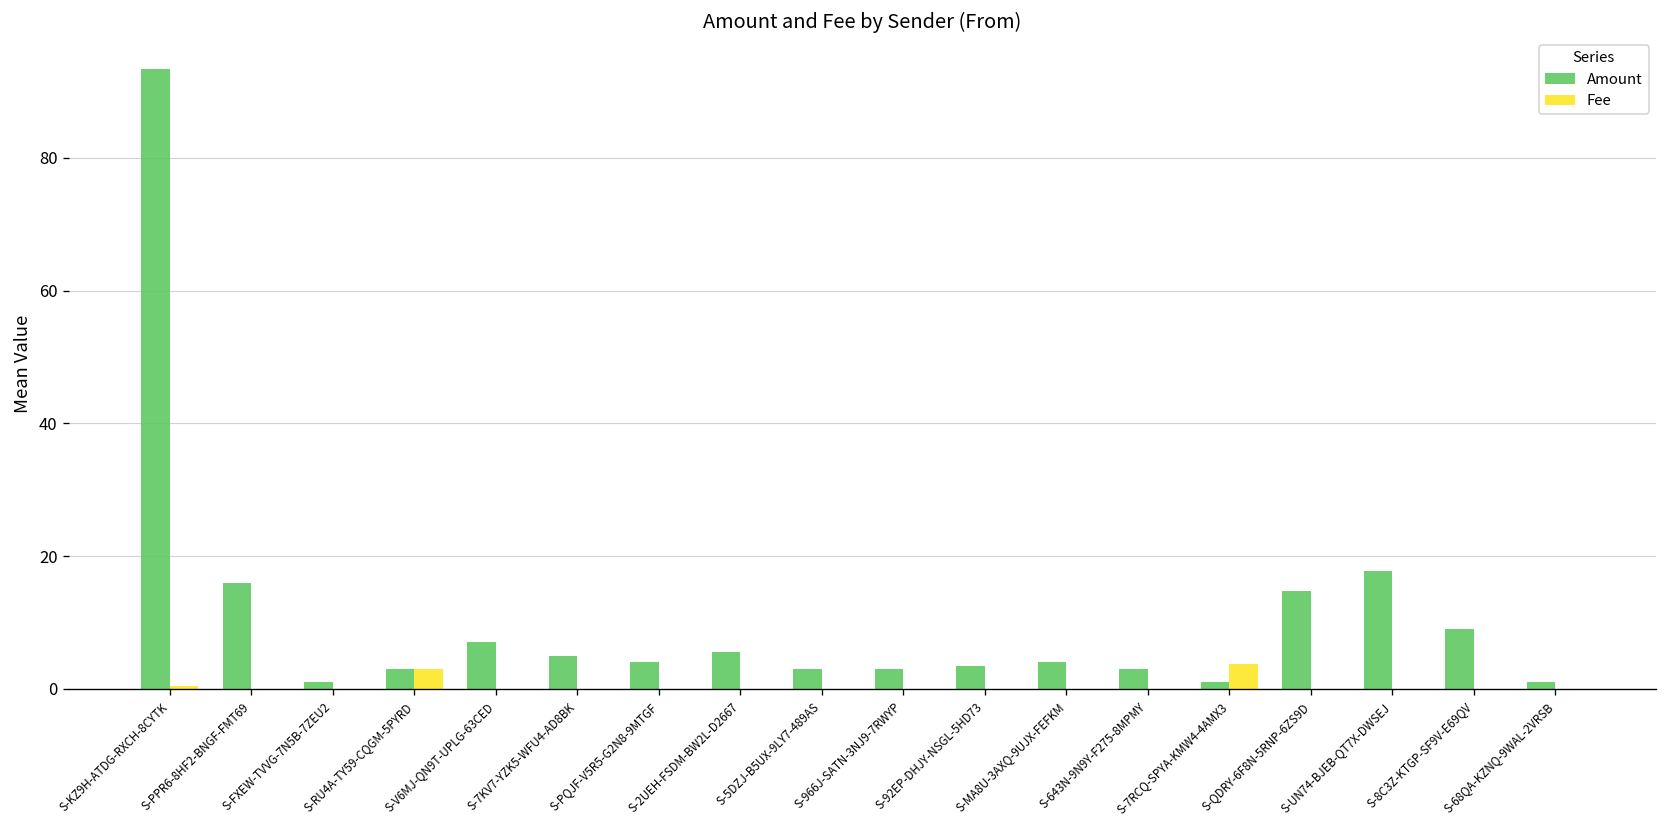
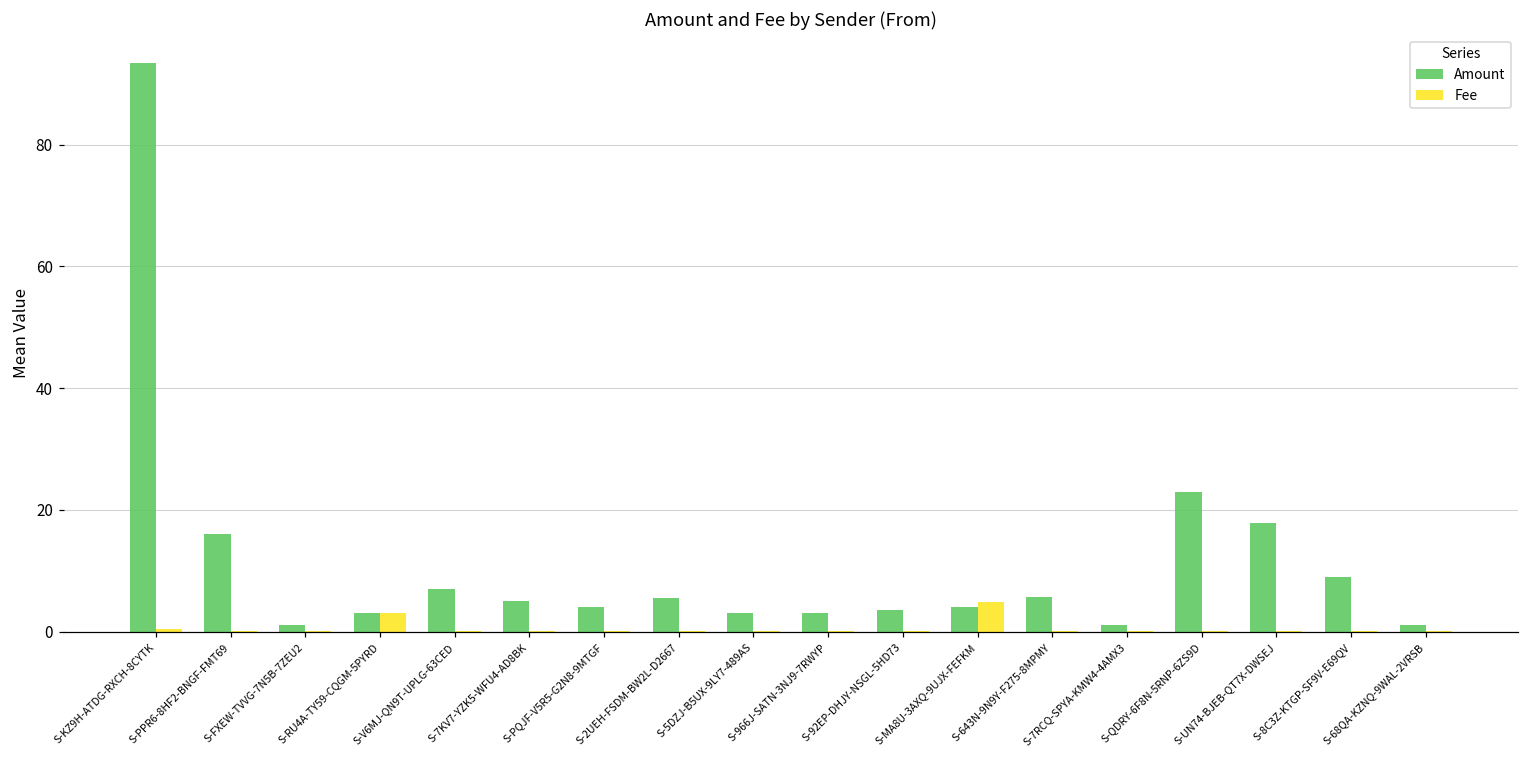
Fee, S-MA8U-3AXQ-9UJX-FEFKM: 0 -> 5
Amount, S-643N-9N9Y-F275-8MPMY: 3 -> 6
Fee, S-7RCQ-SPYA-KMW4-4AMX3: 4 -> 0
Amount, S-QDRY-6F8N-5RNP-6ZS9D: 15 -> 23
